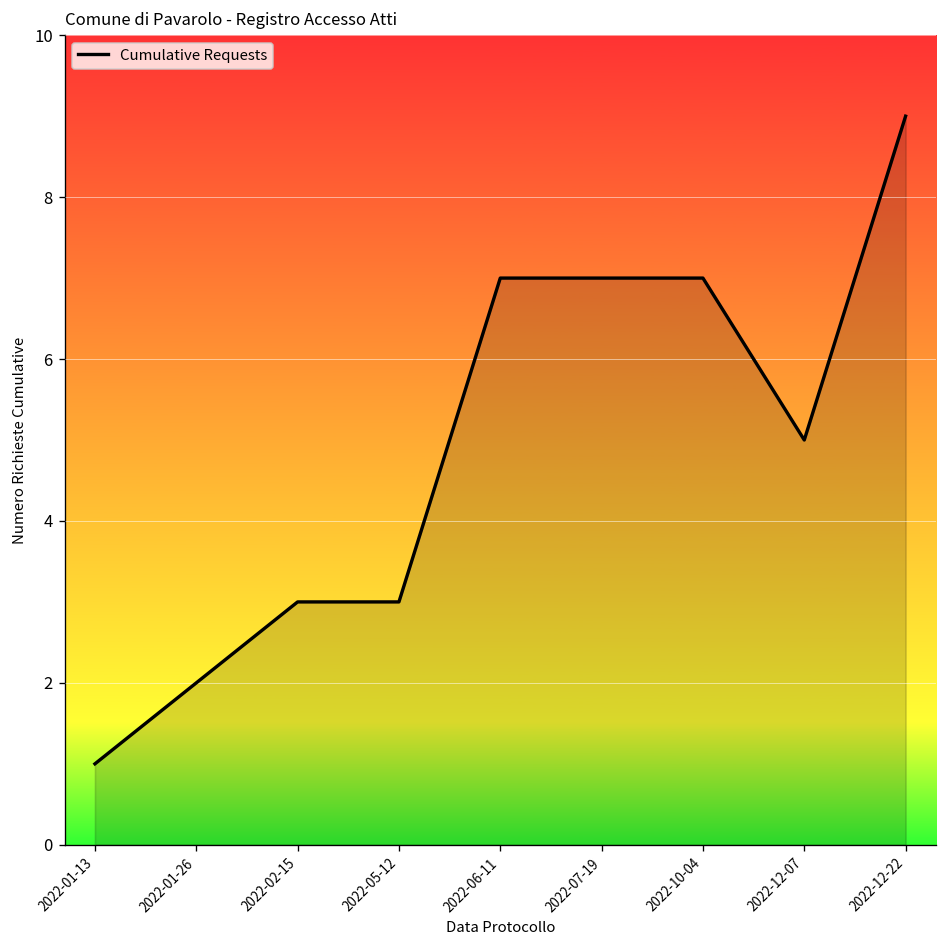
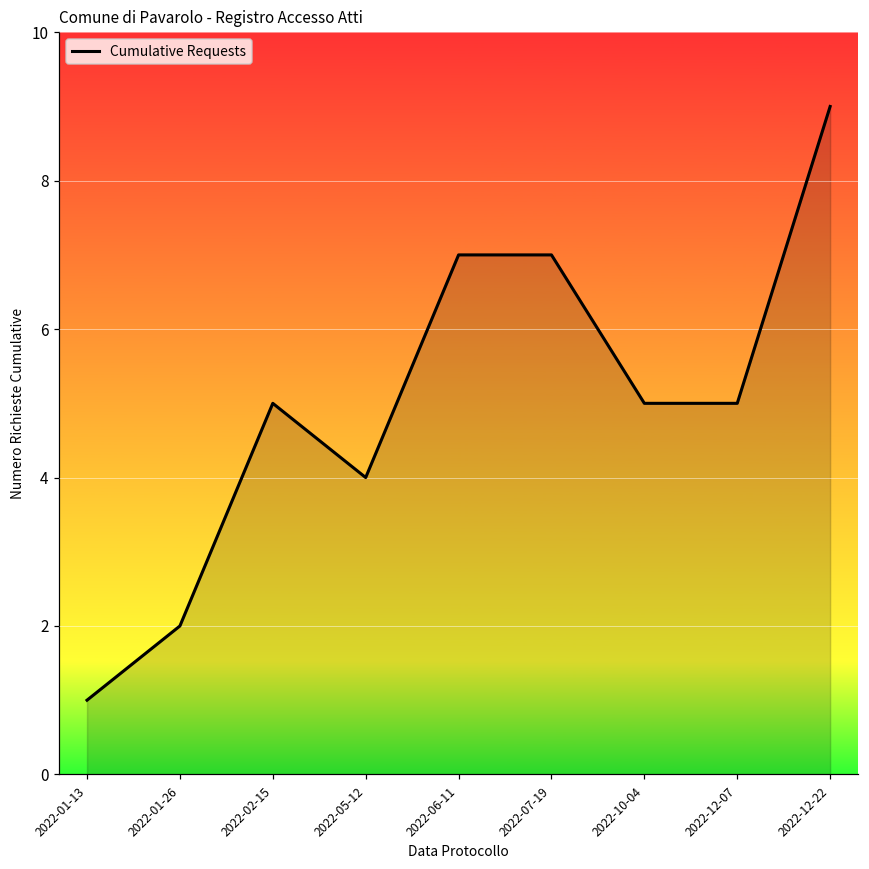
2022-02-15: 3 -> 5
2022-05-12: 3 -> 4
2022-10-04: 7 -> 5
